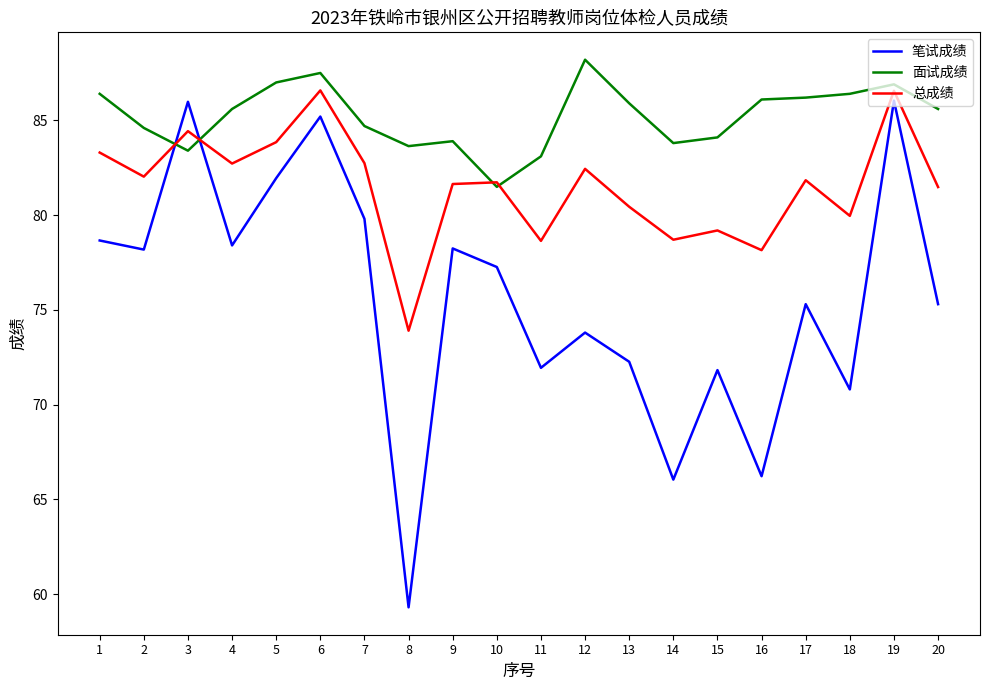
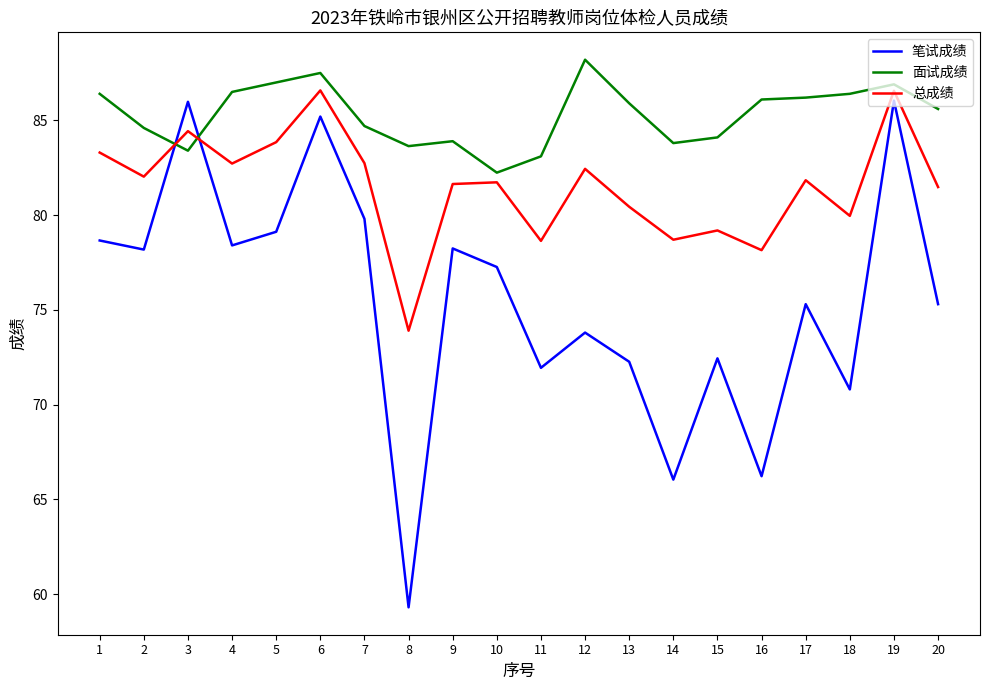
面试成绩, 4: 85.6 -> 86.5
笔试成绩, 5: 82.0 -> 79.1
面试成绩, 10: 81.5 -> 82.2
笔试成绩, 15: 71.8 -> 72.4
